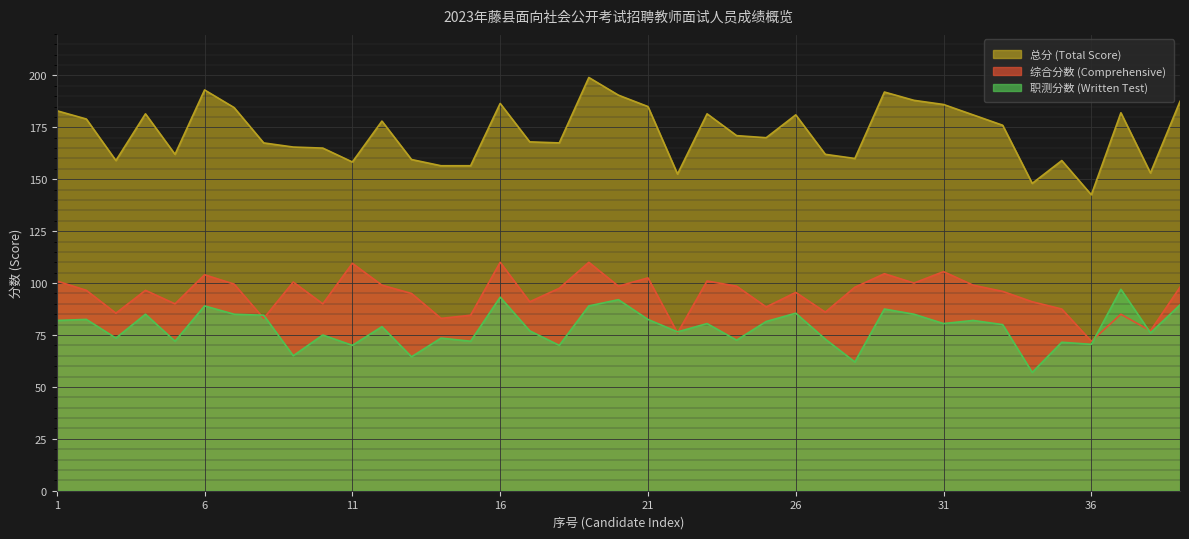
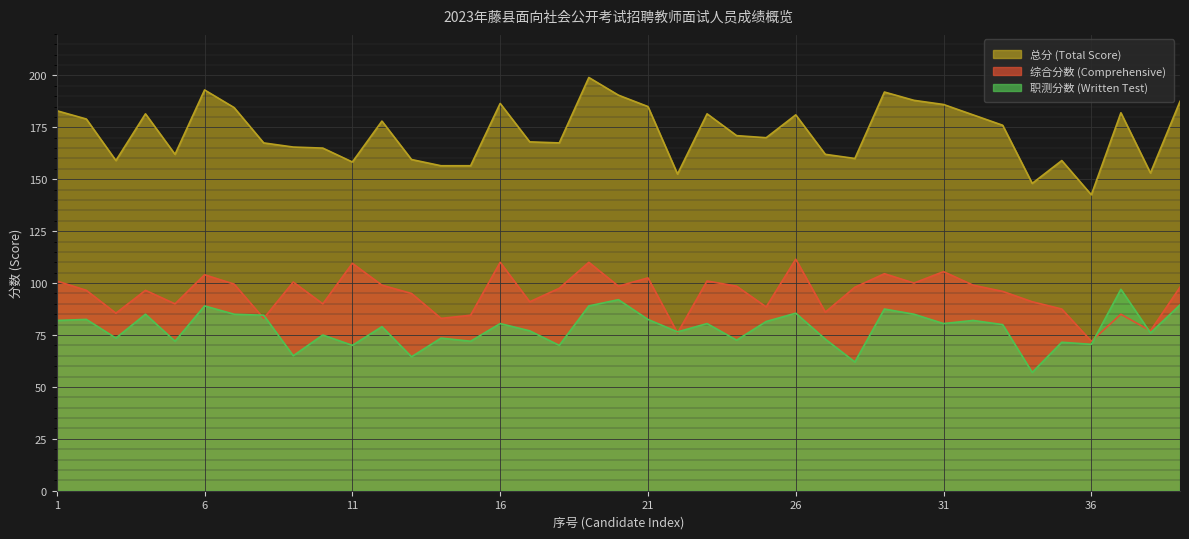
职测分数 (Written Test), 16: 93 -> 81
综合分数 (Comprehensive), 26: 96 -> 112
